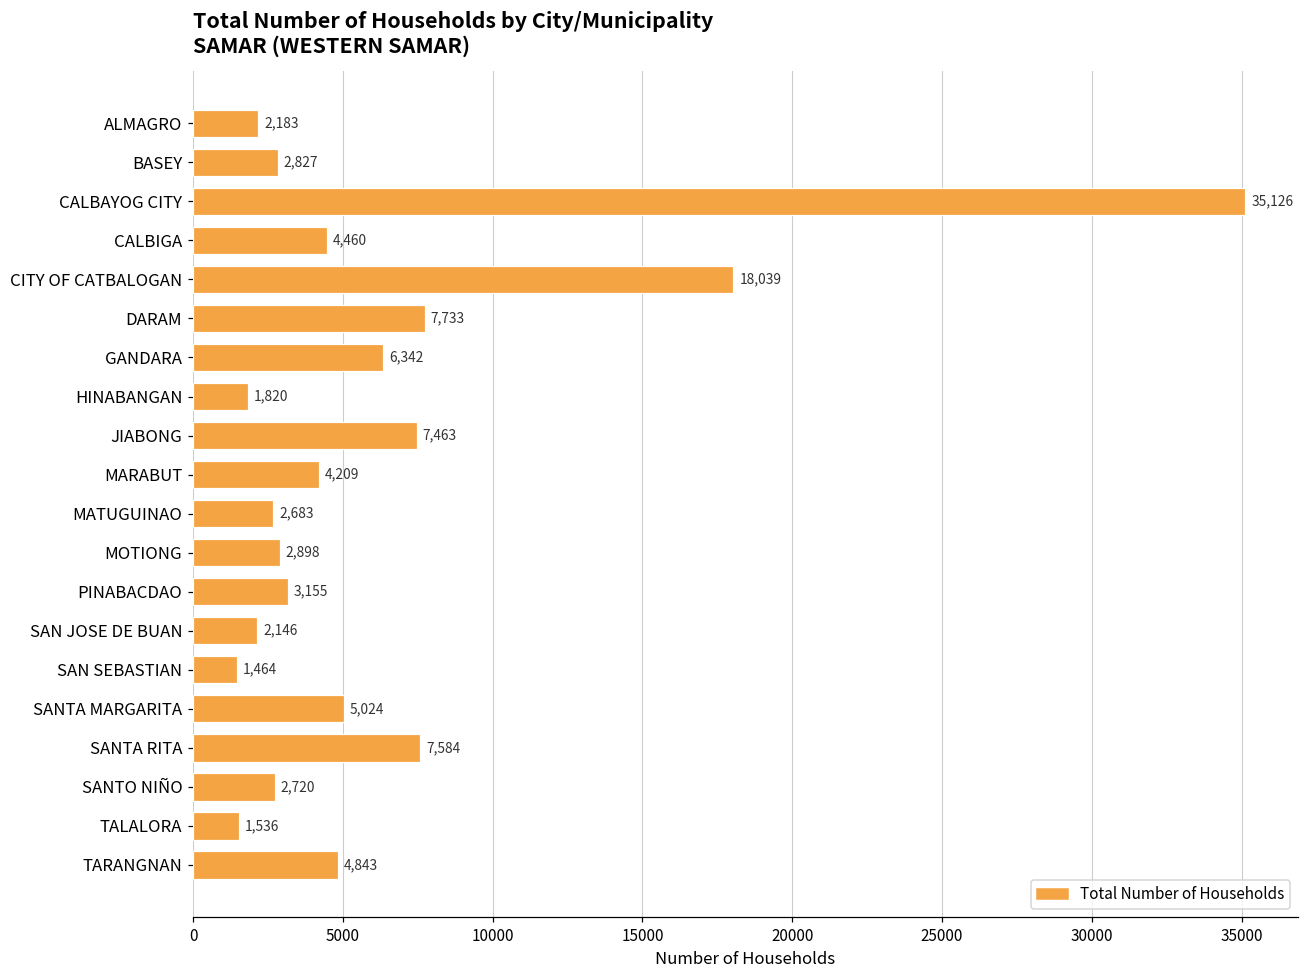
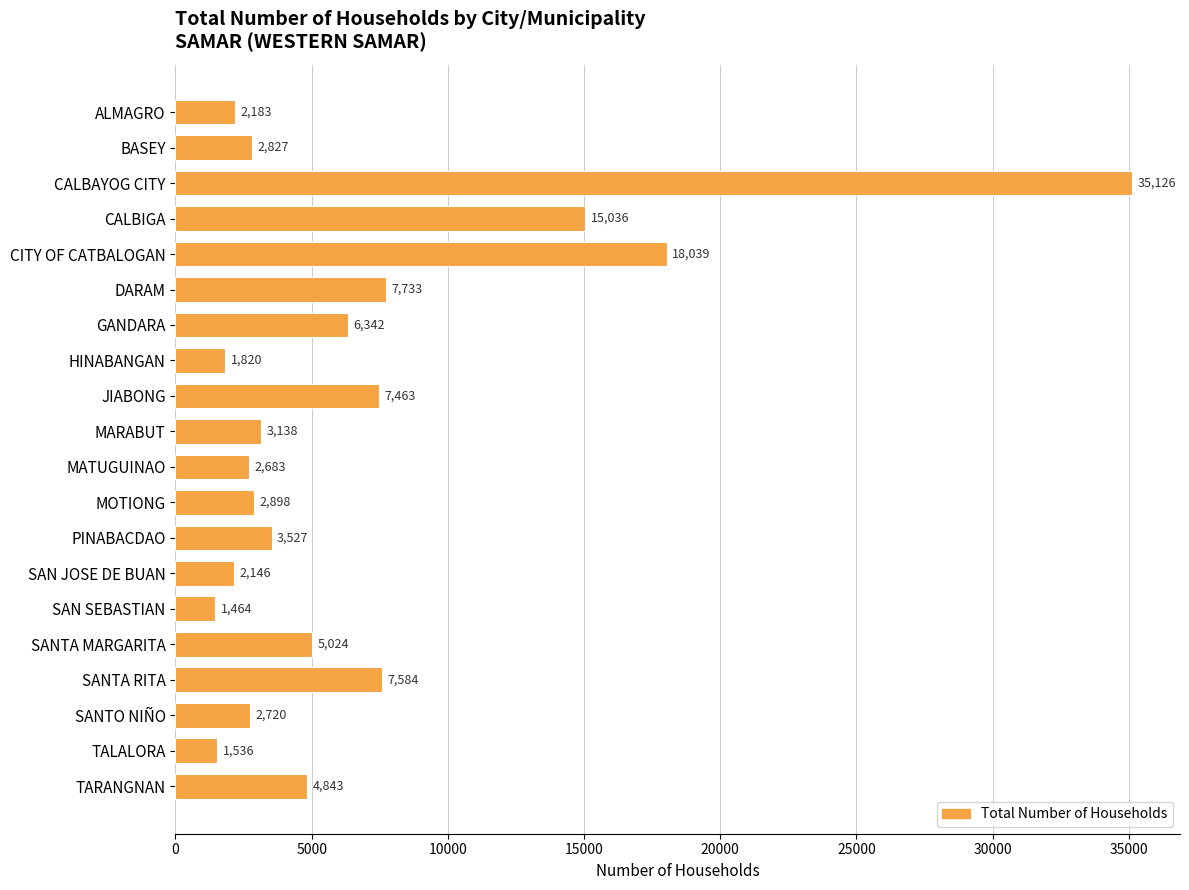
CALBIGA: 4,460 -> 15,036
MARABUT: 4,209 -> 3,138
PINABACDAO: 3,155 -> 3,527
